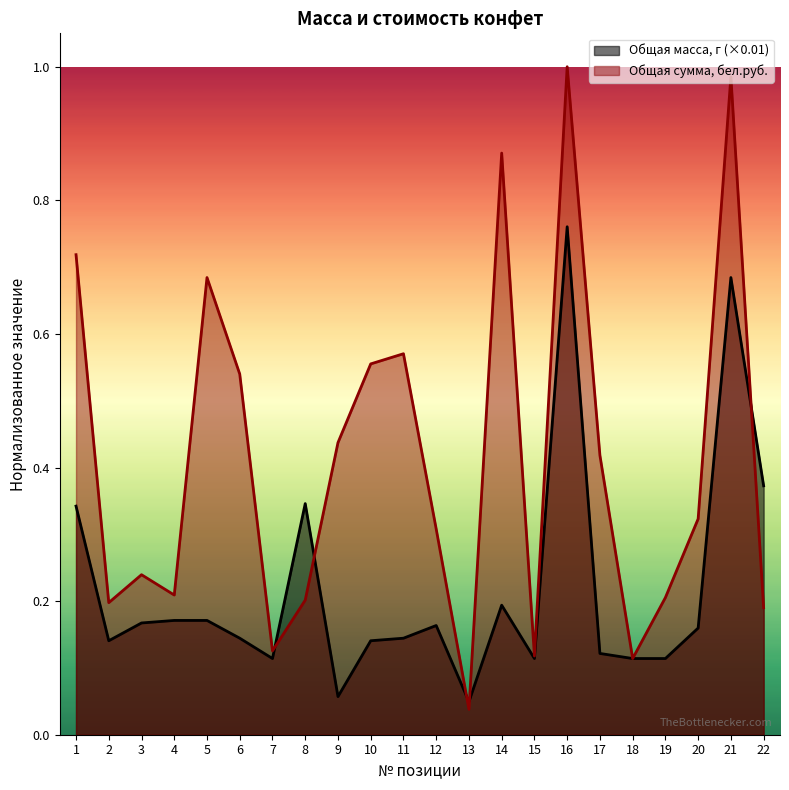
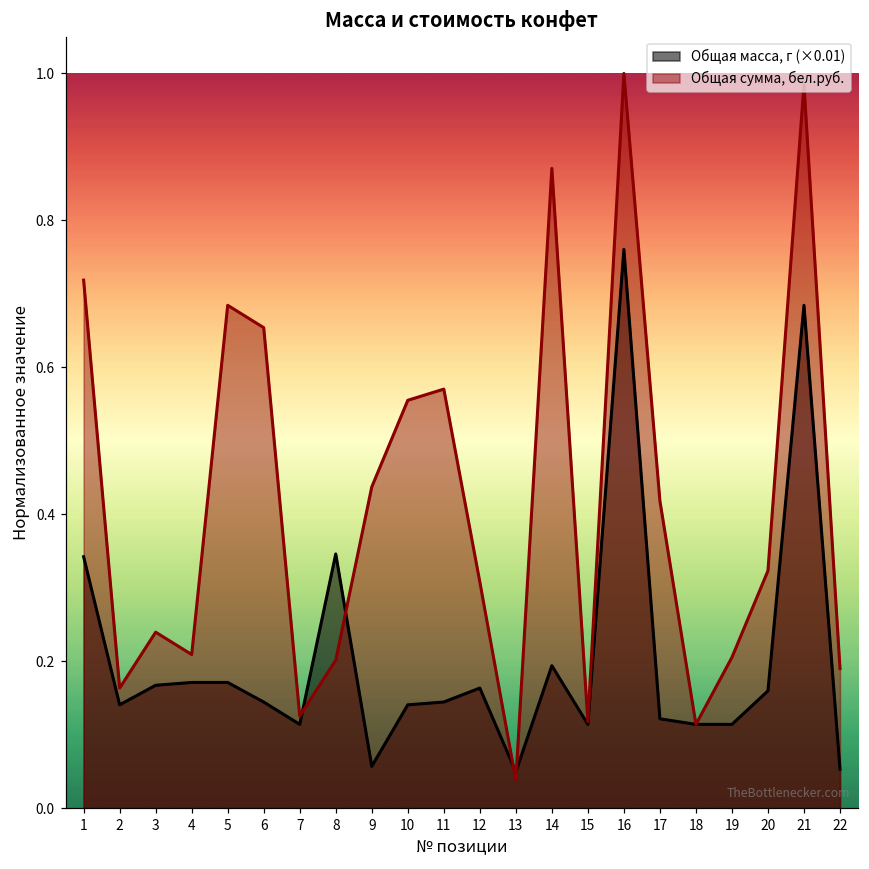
Общая сумма, бел.руб., 2: 0.20 -> 0.16
Общая сумма, бел.руб., 6: 0.54 -> 0.65
Общая масса, г (×0.01), 22: 0.37 -> 0.05
